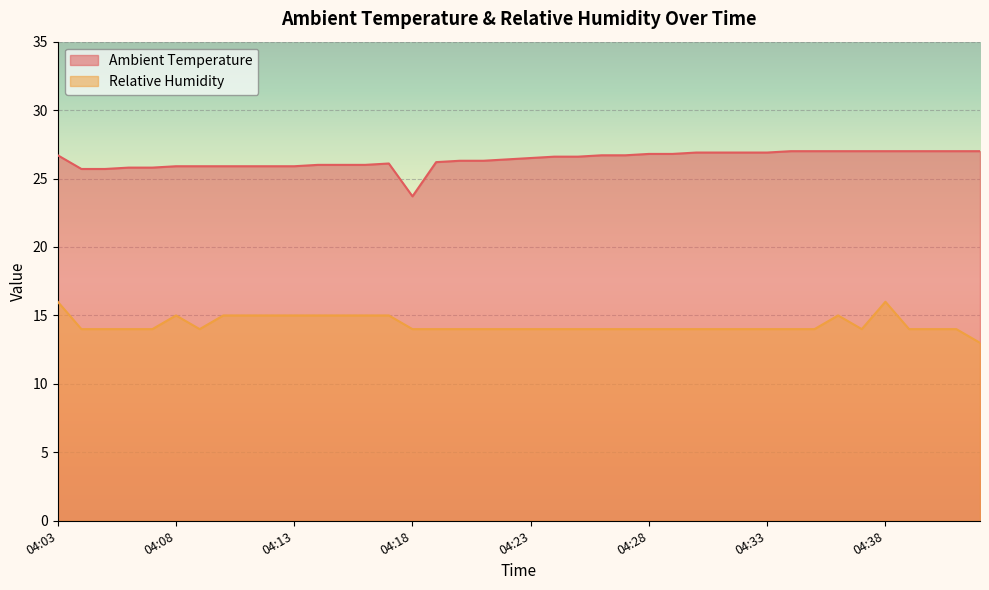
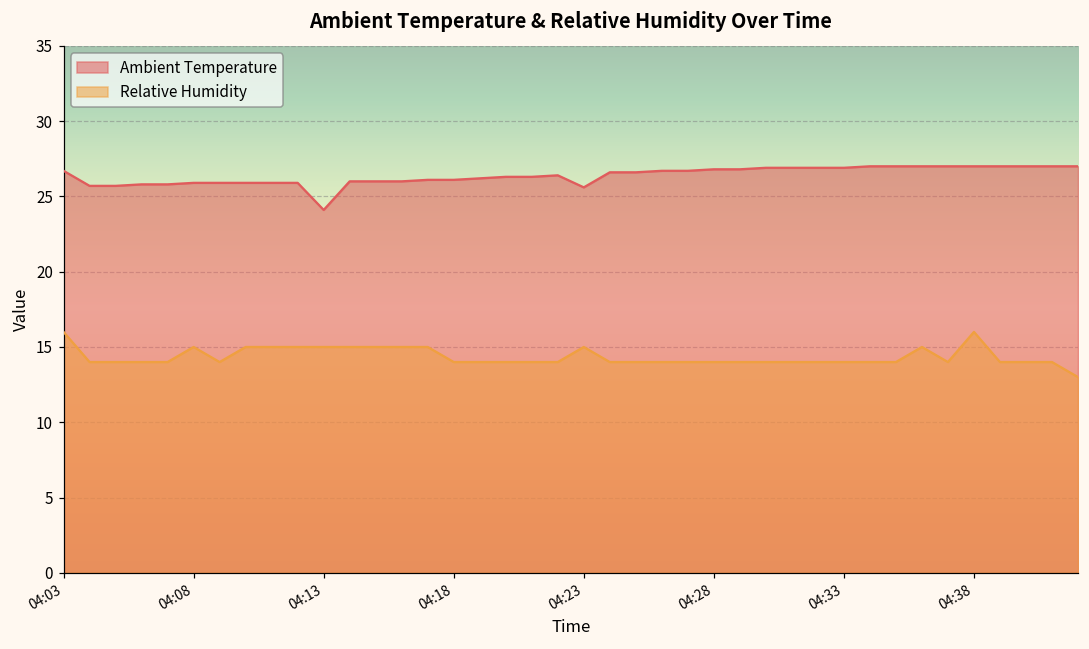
Ambient Temperature, 04:13: 25.9 -> 24.1
Ambient Temperature, 04:18: 23.7 -> 26.1
Ambient Temperature, 04:23: 26.5 -> 25.6
Relative Humidity, 04:23: 14 -> 15
